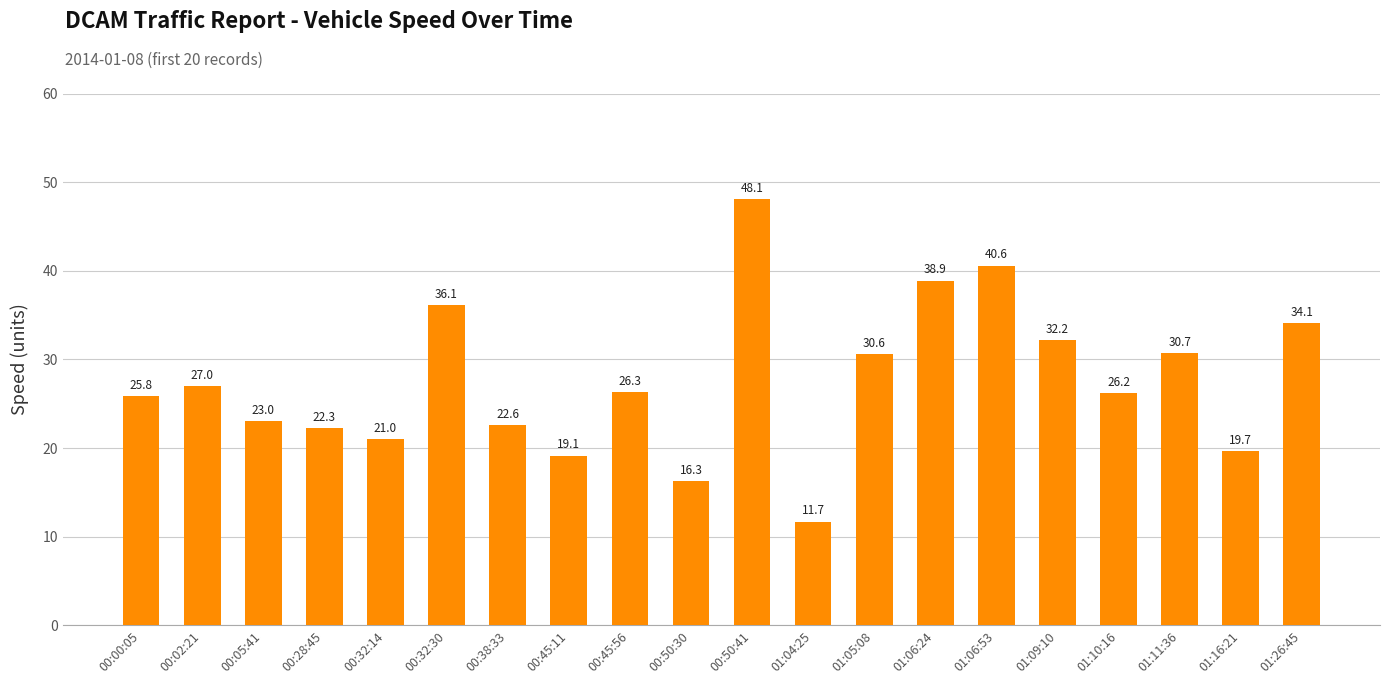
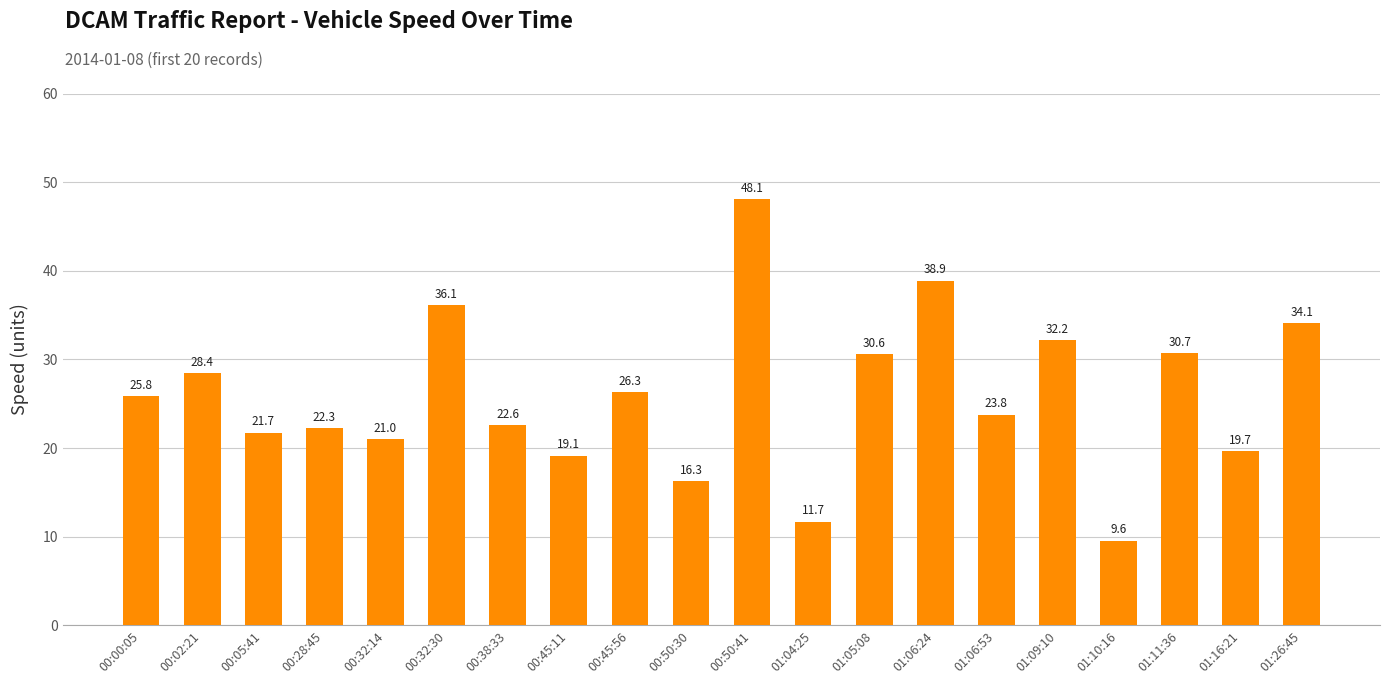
00:02:21: 27.0 -> 28.4
00:05:41: 23.0 -> 21.7
01:06:53: 40.6 -> 23.8
01:10:16: 26.2 -> 9.6
